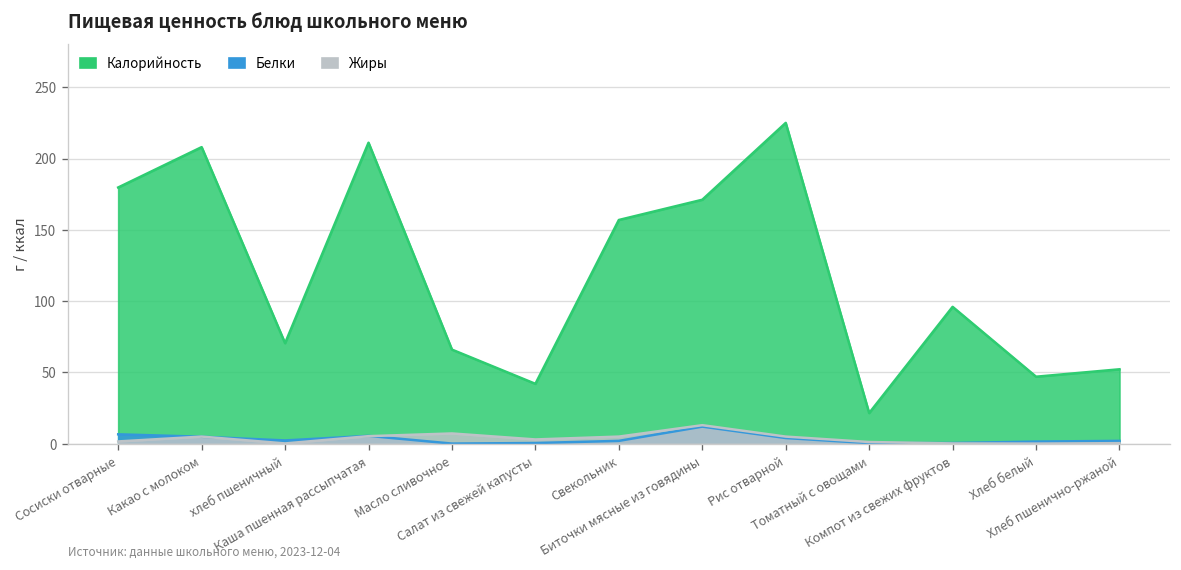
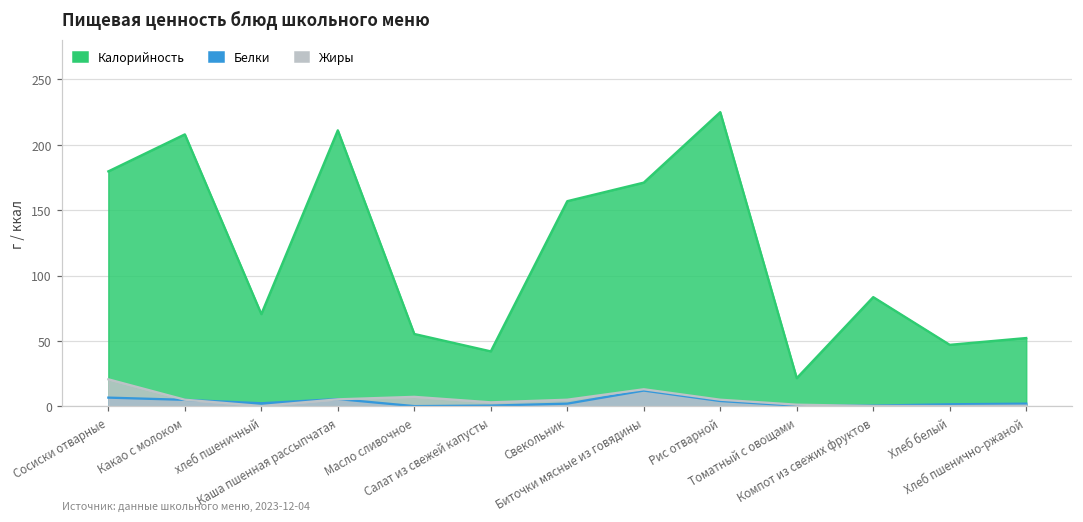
Жиры, Сосиски отварные: 2 -> 21
Калорийность, Масло сливочное: 66 -> 55
Калорийность, Компот из свежих фруктов: 96 -> 84
